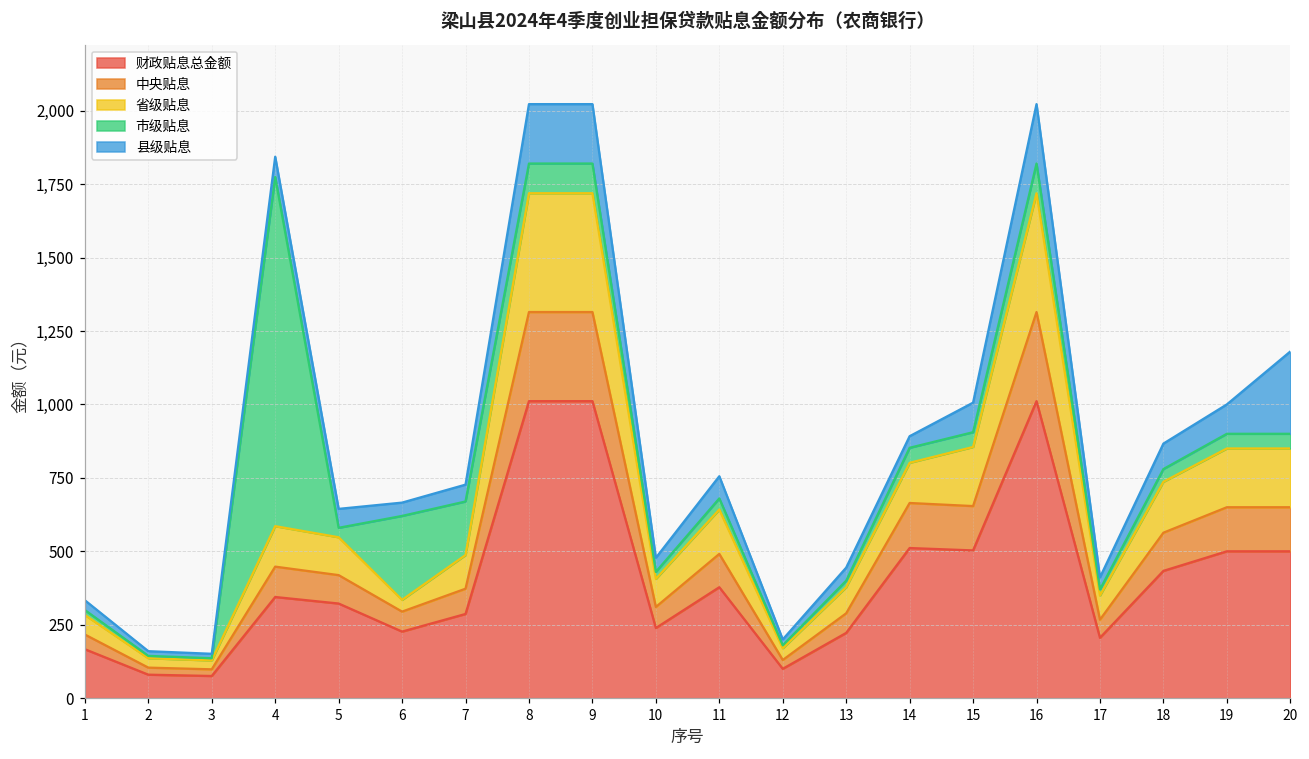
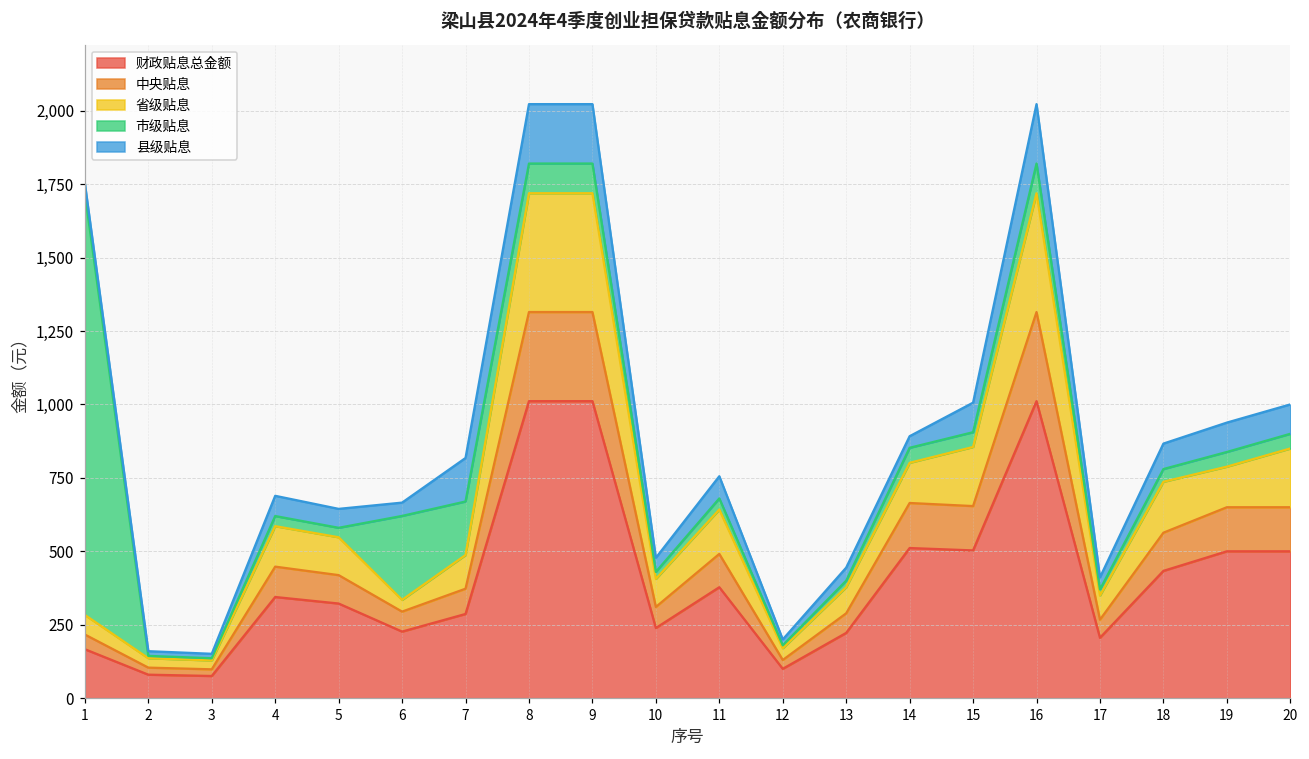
市级贴息, 1: 20 -> 1,440
市级贴息, 4: 1,190 -> 30
县级贴息, 7: 60 -> 150
省级贴息, 19: 200 -> 140
县级贴息, 20: 280 -> 100
